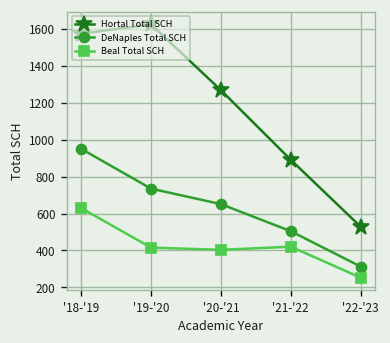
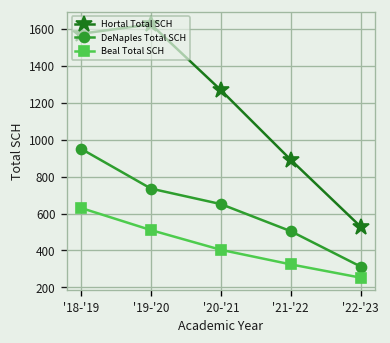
Beal Total SCH, '19-'20: 420 -> 510
Beal Total SCH, '21-'22: 420 -> 320
